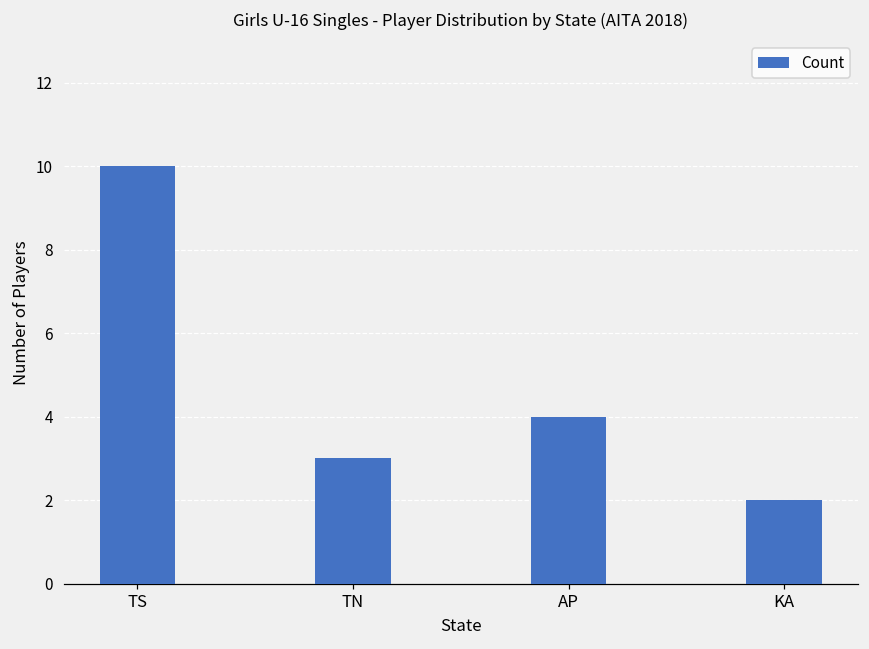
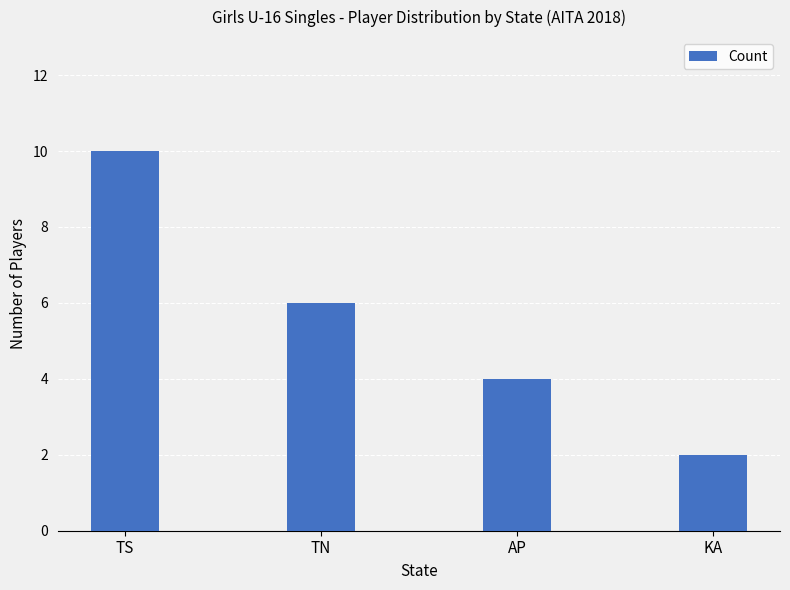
TN: 3 -> 6
